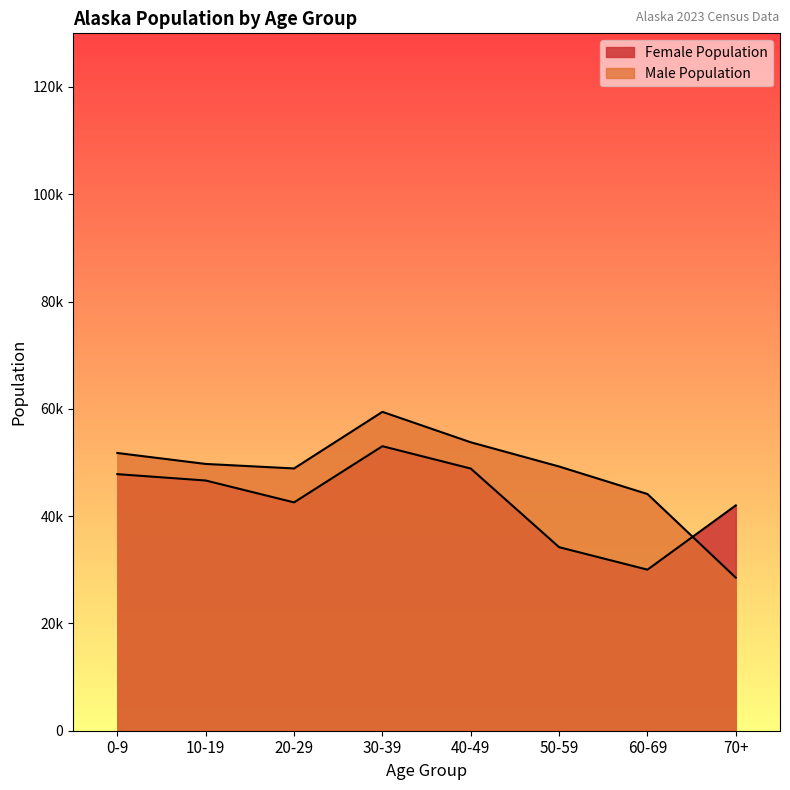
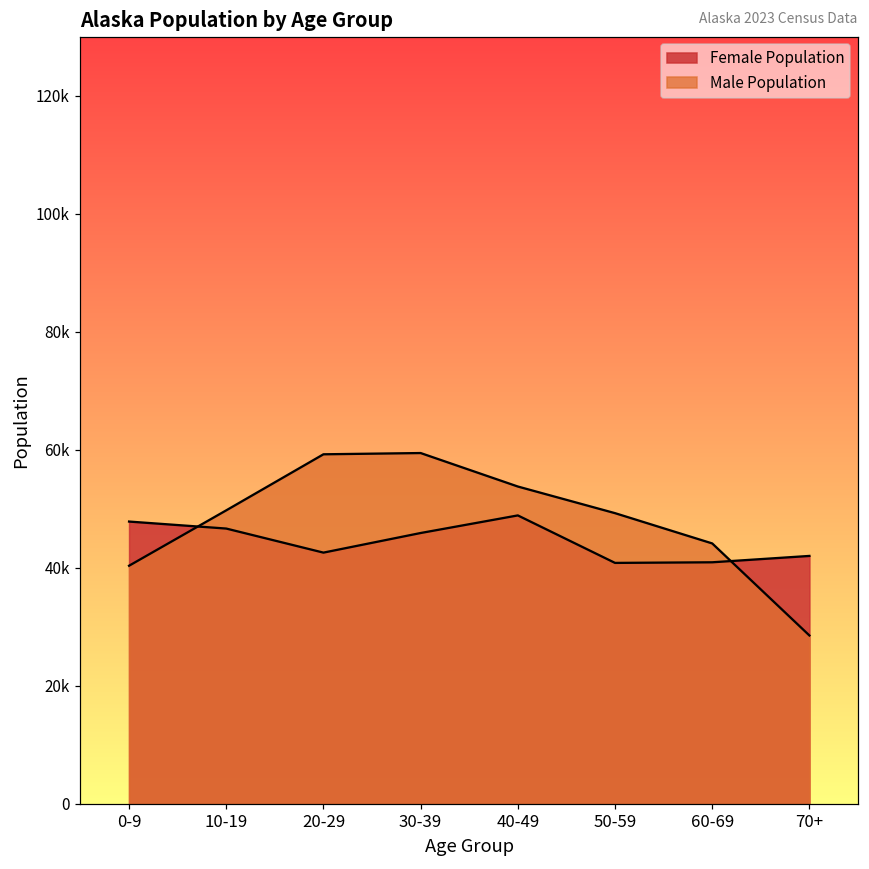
Male Population, 0-9: 52000 -> 40000
Male Population, 20-29: 49000 -> 59000
Female Population, 30-39: 53000 -> 46000
Female Population, 50-59: 34000 -> 41000
Female Population, 60-69: 30000 -> 41000
